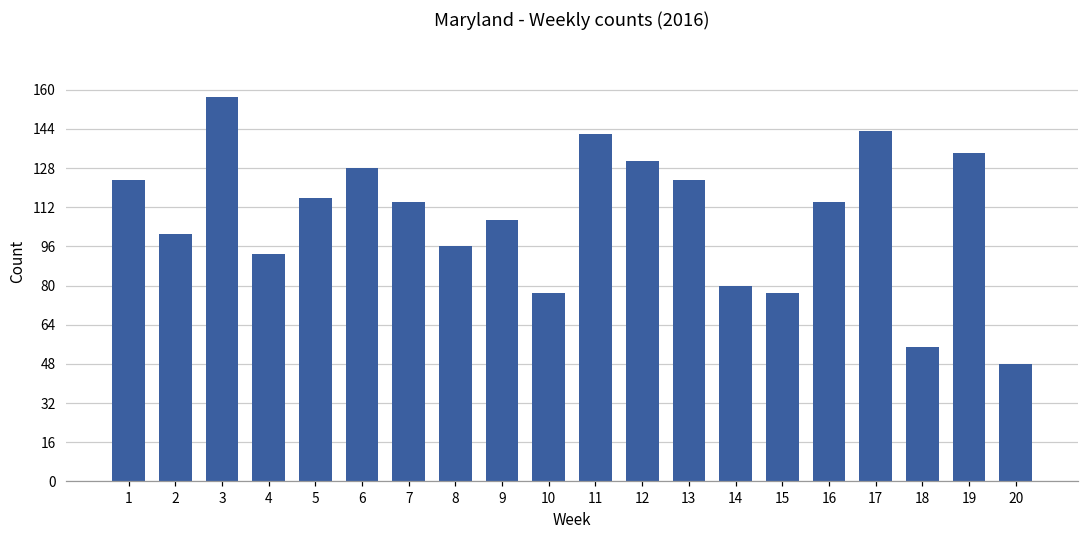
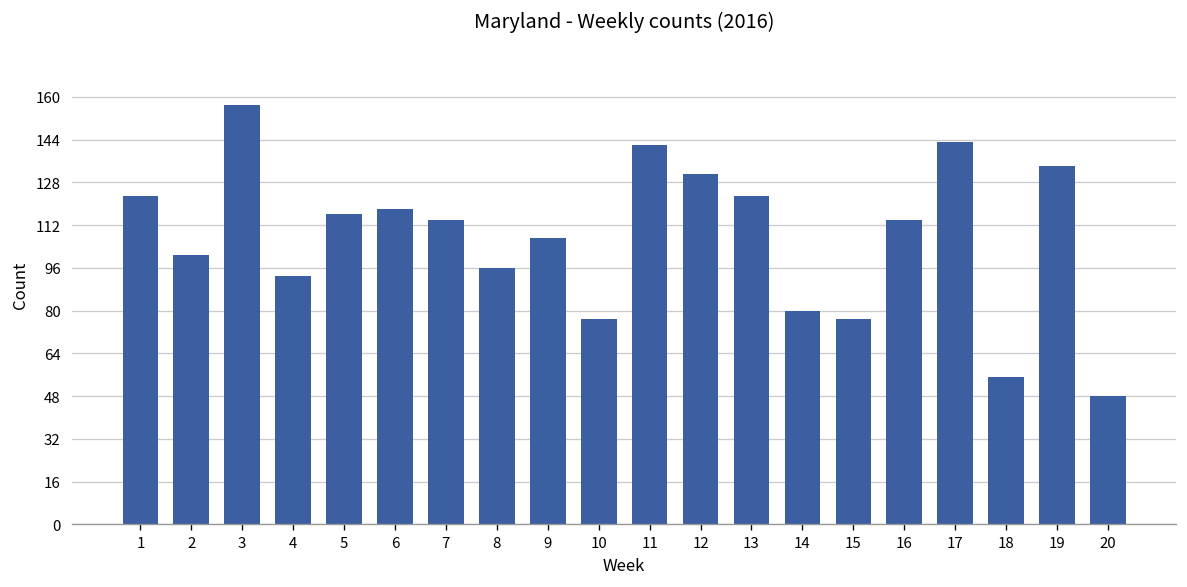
6: 128 -> 118
